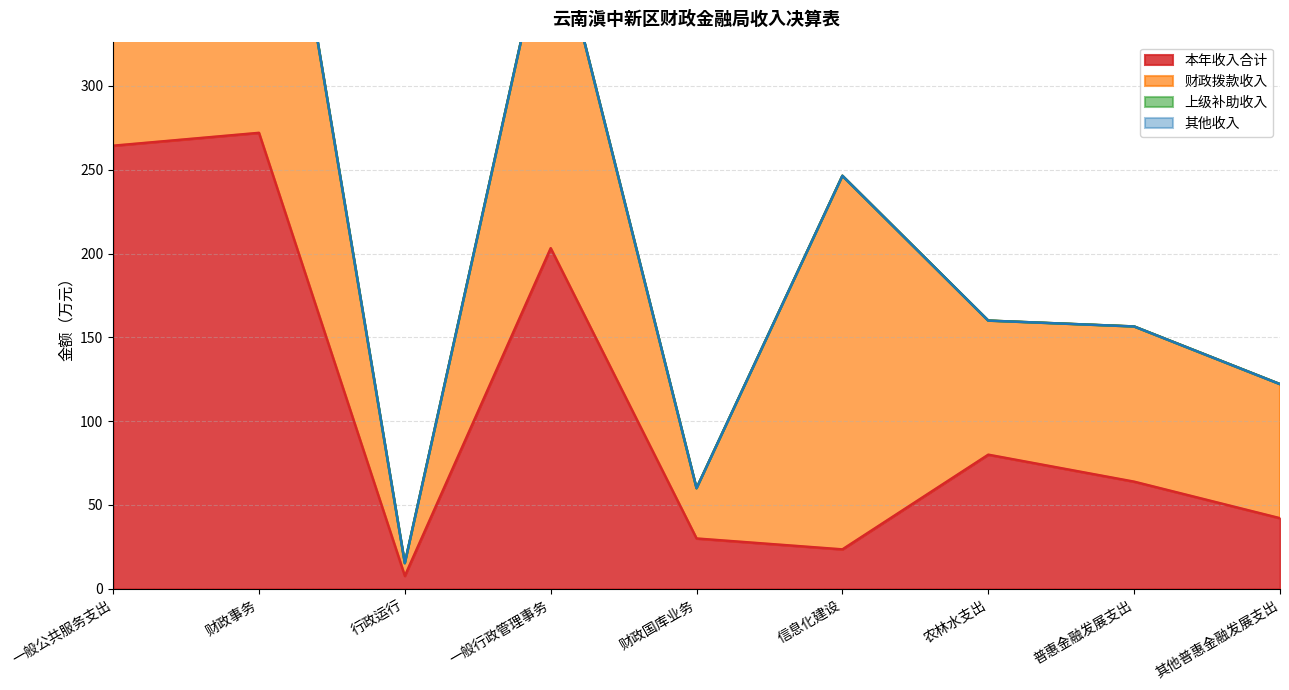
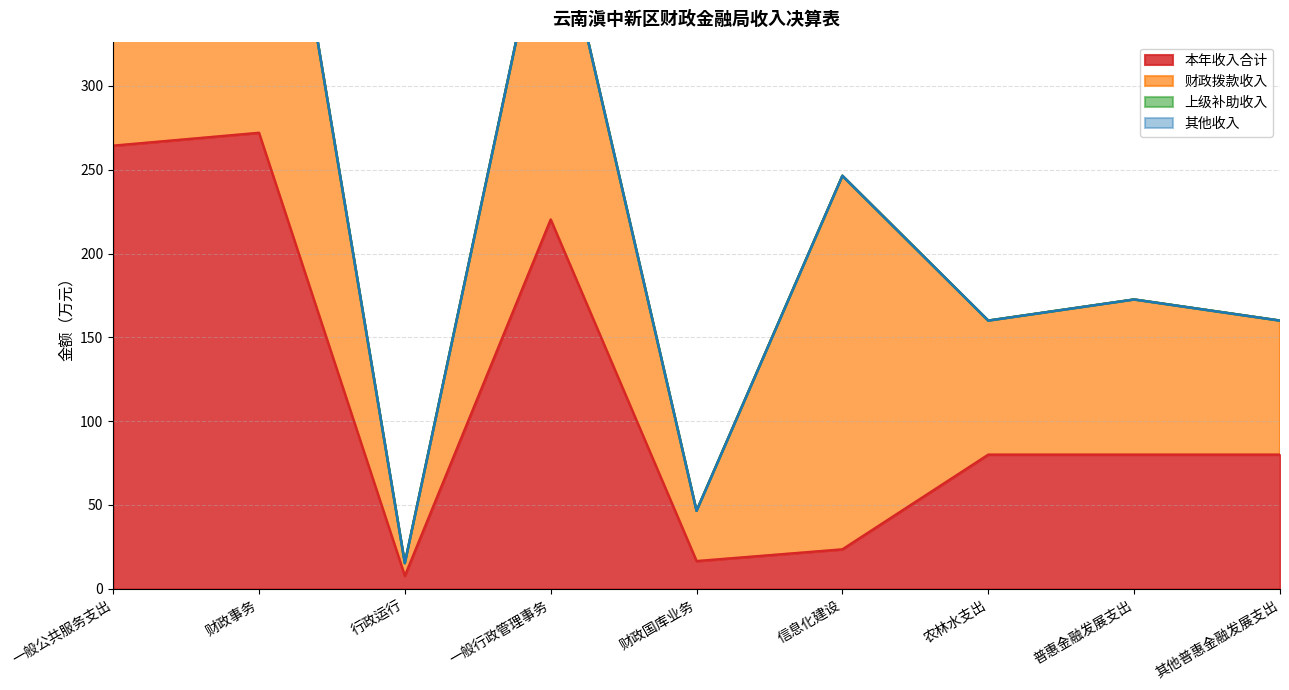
本年收入合计, 一般行政管理事务: 203 -> 220
本年收入合计, 财政国库业务: 30 -> 17
本年收入合计, 普惠金融发展支出: 64 -> 80
本年收入合计, 其他普惠金融发展支出: 42 -> 80
